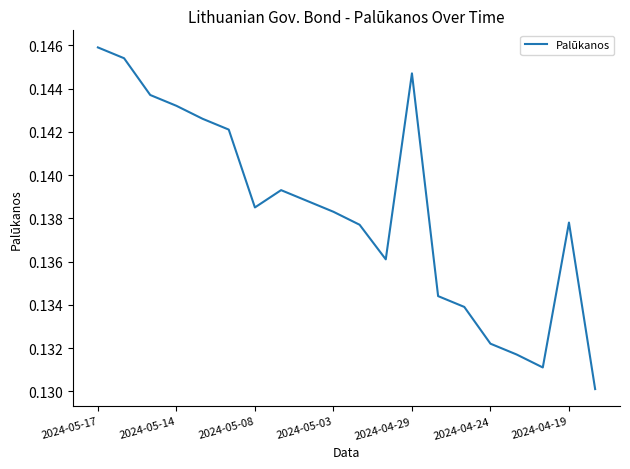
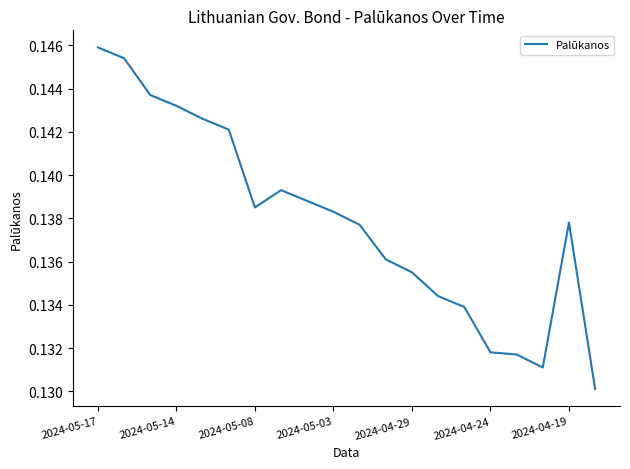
2024-04-29: 0.1447 -> 0.1355
2024-04-24: 0.1322 -> 0.1318
